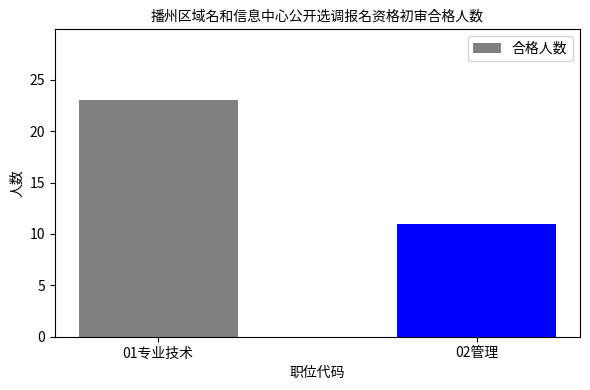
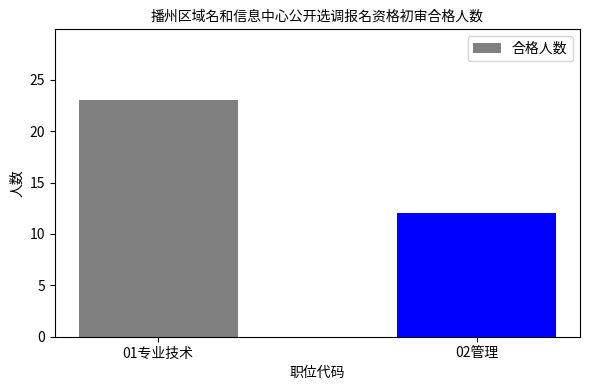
02管理: 11 -> 12
